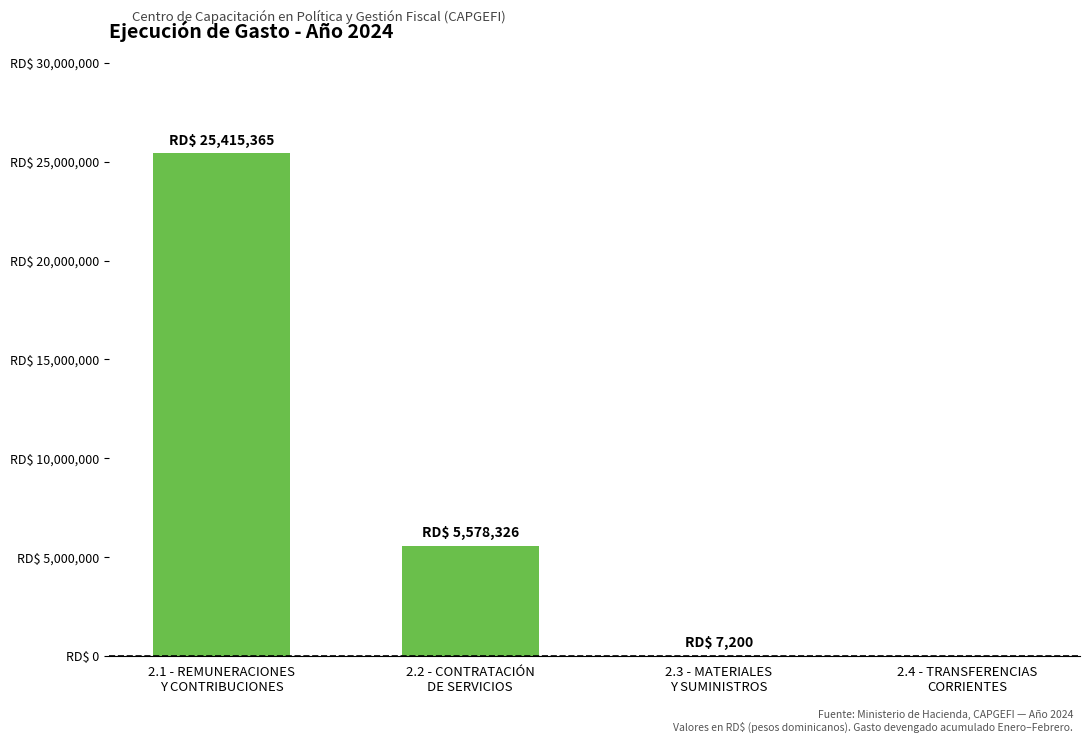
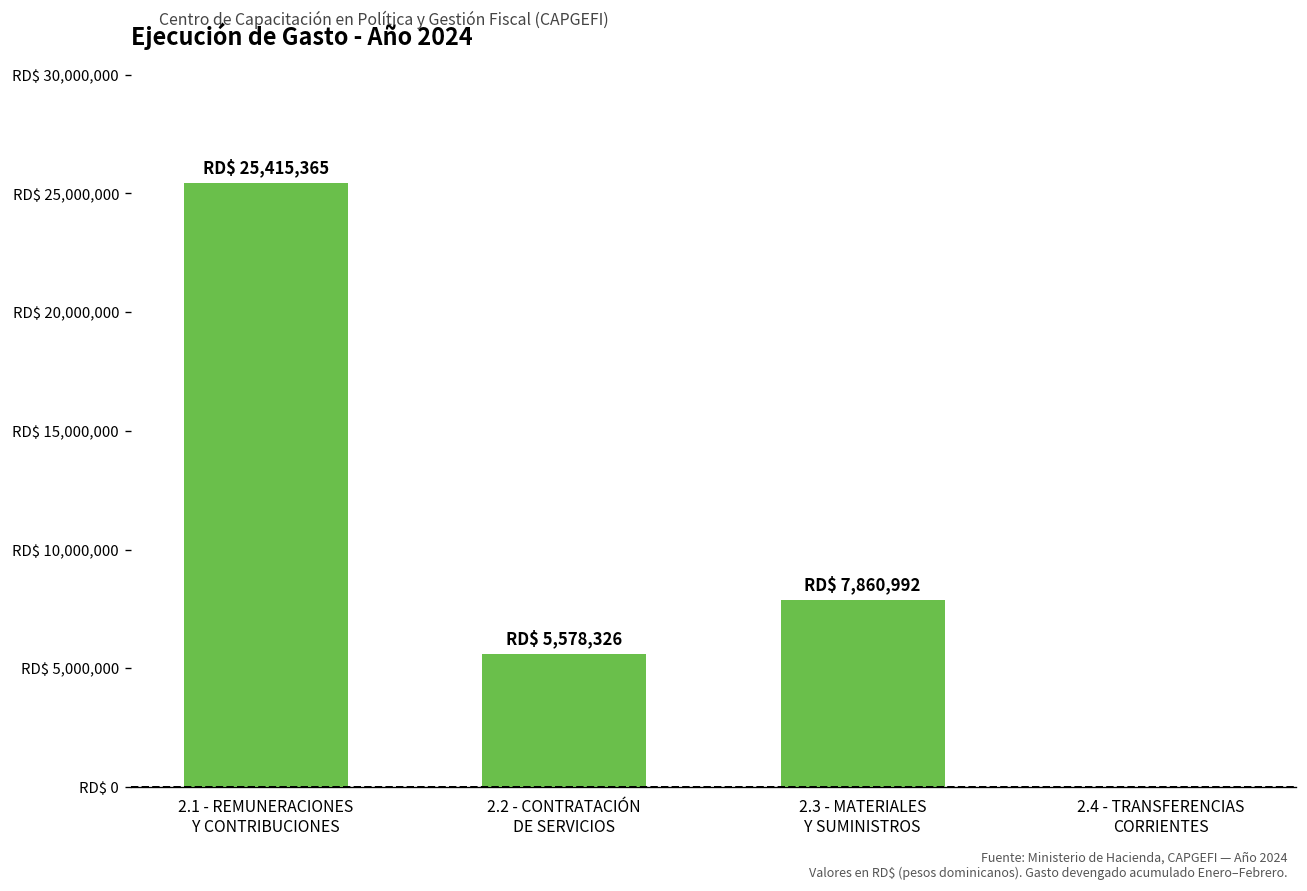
2.3 - MATERIALES Y SUMINISTROS: 7,200 -> 7,860,992
